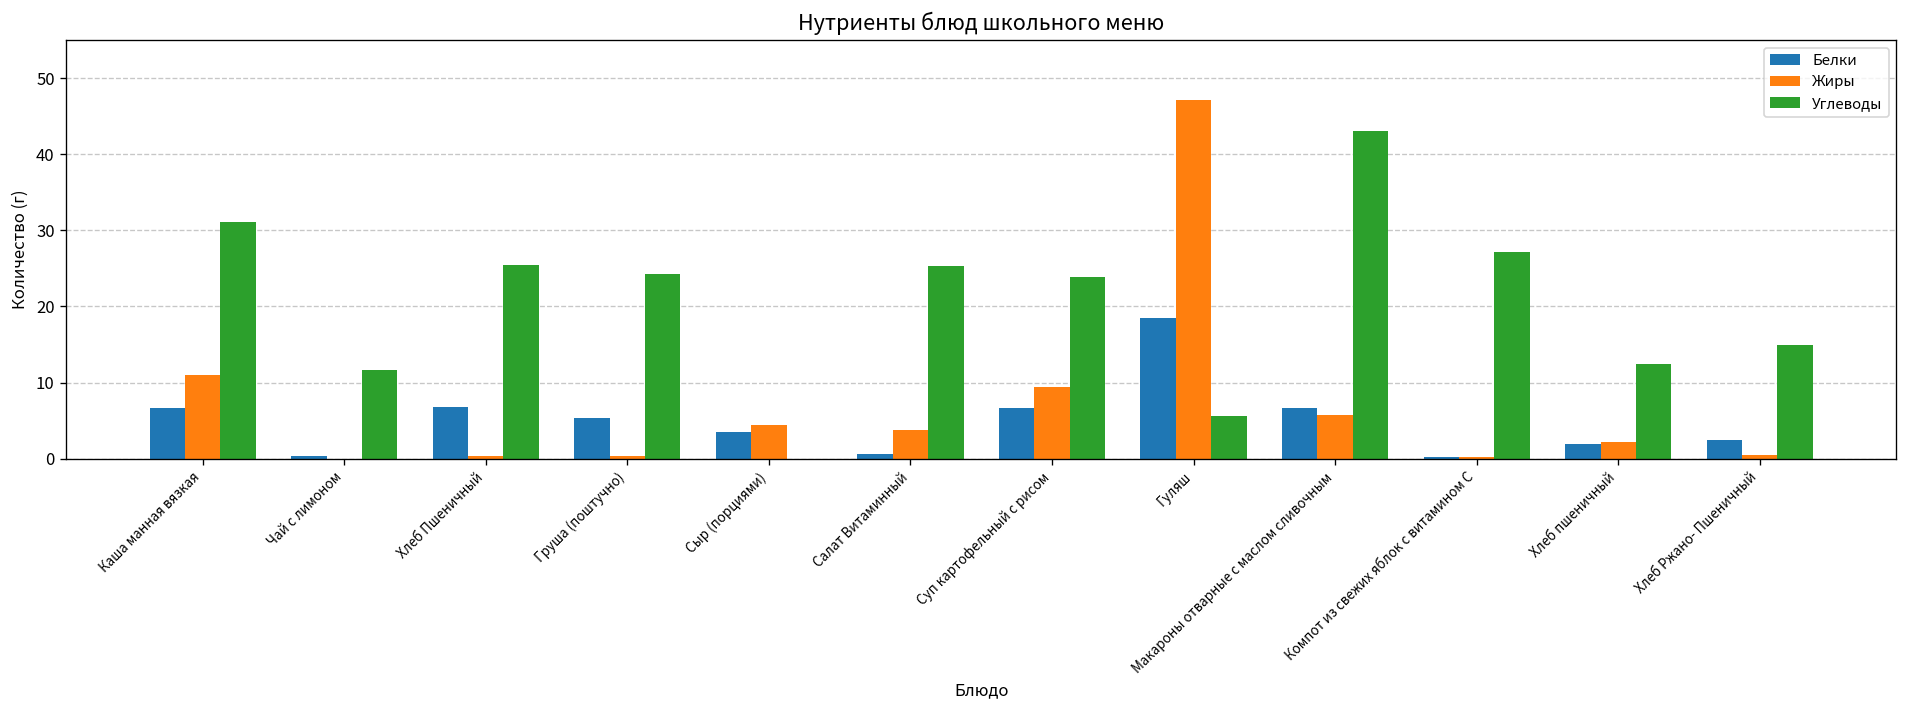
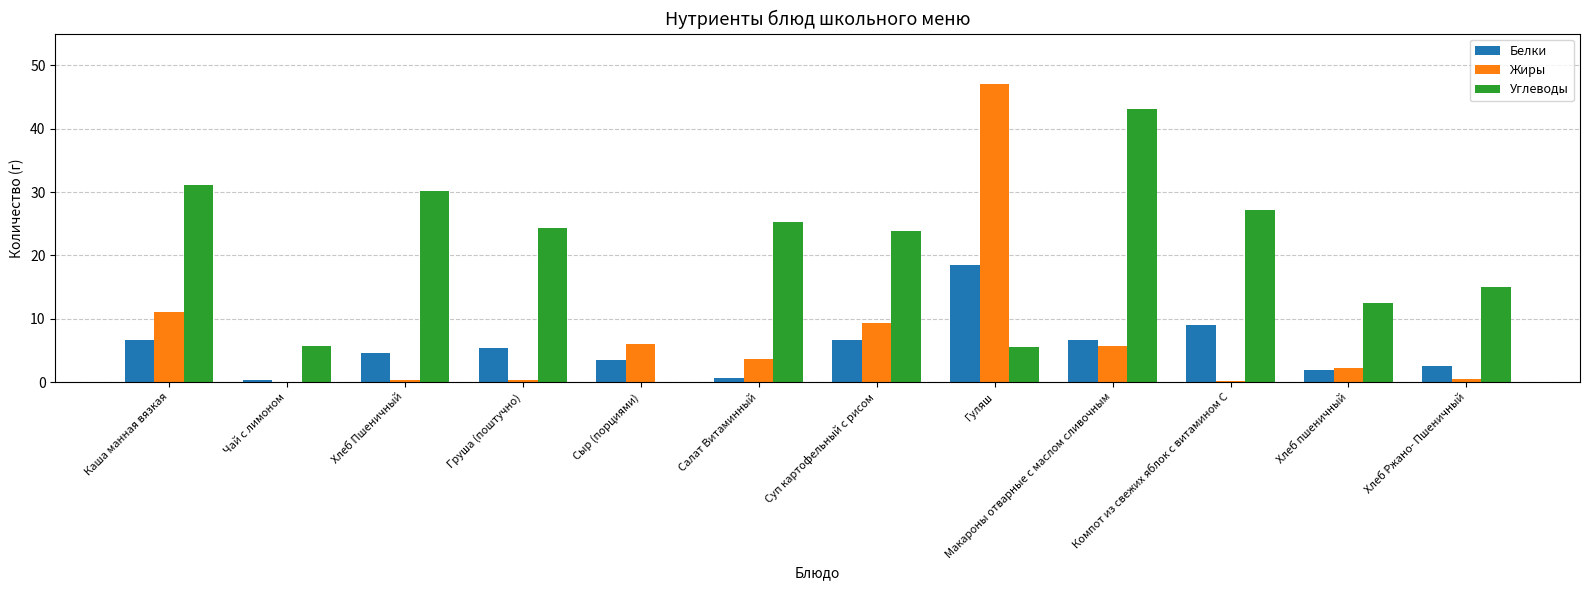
Углеводы, Чай с лимоном: 12 -> 6
Белки, Хлеб Пшеничный: 7 -> 5
Углеводы, Хлеб Пшеничный: 25 -> 30
Жиры, Сыр (порциями): 4 -> 6
Белки, Компот из свежих яблок с витамином С: 0 -> 9
